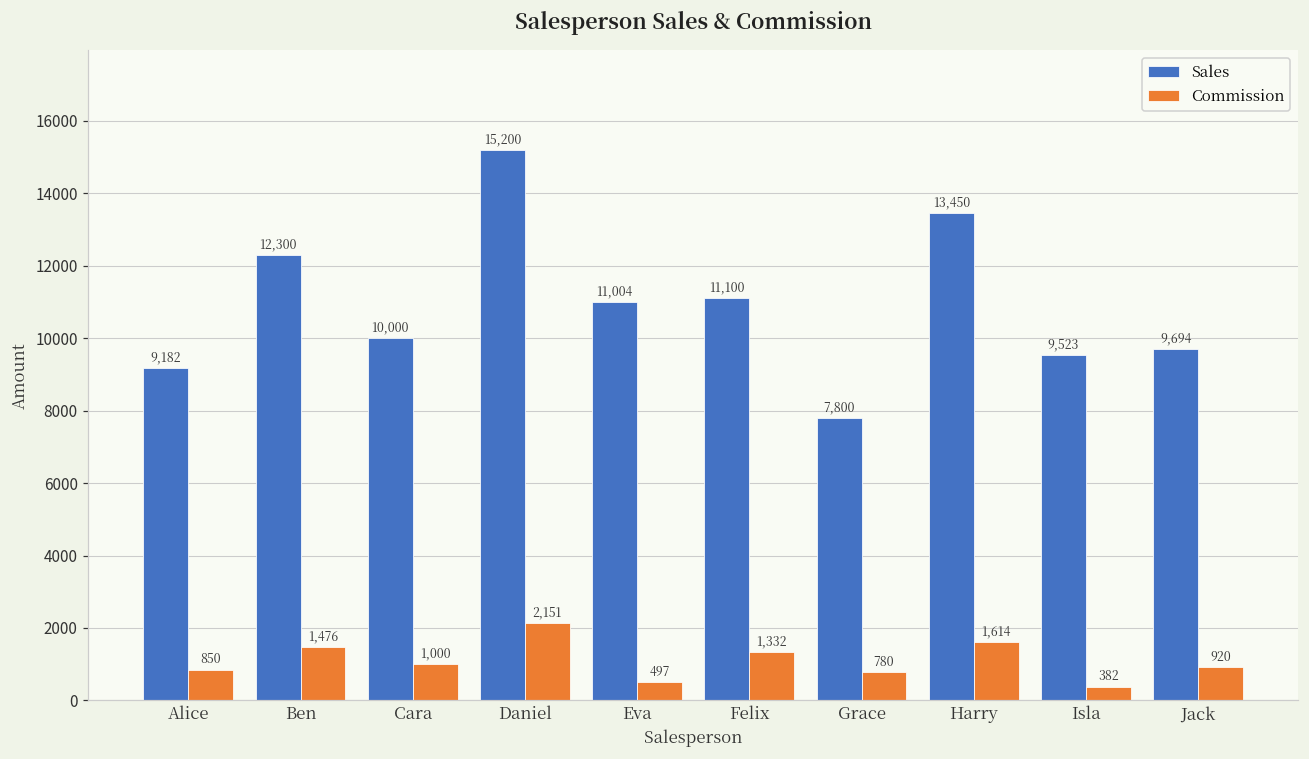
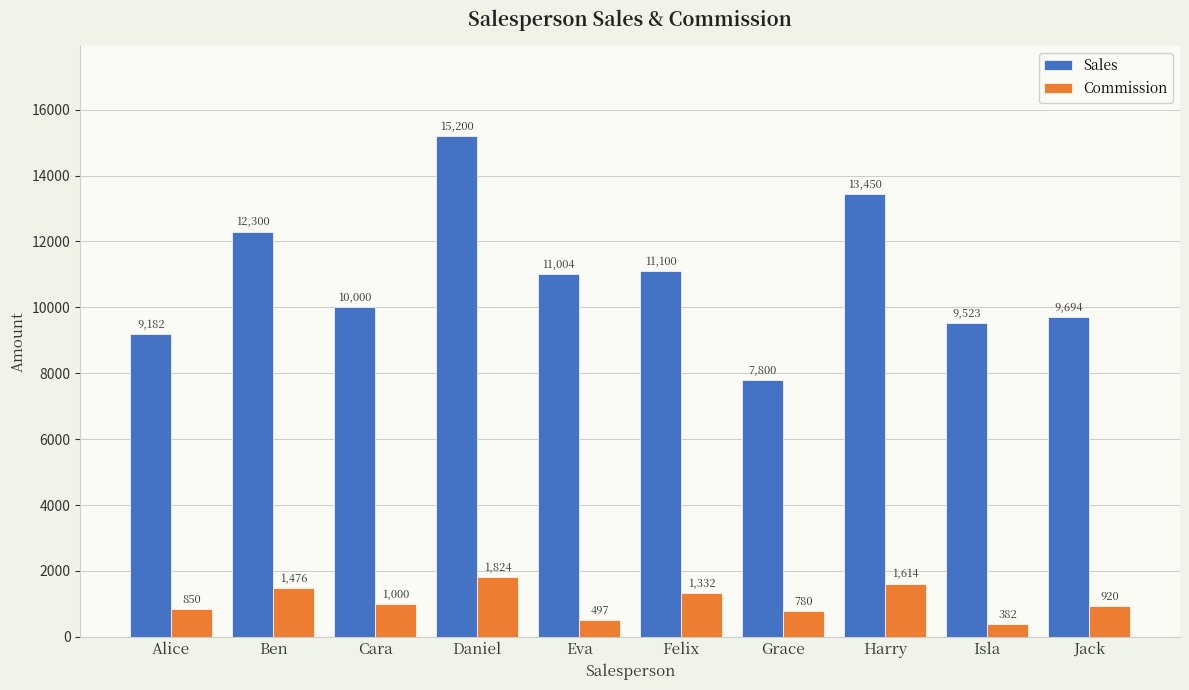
Commission, Daniel: 2,151 -> 1,824
